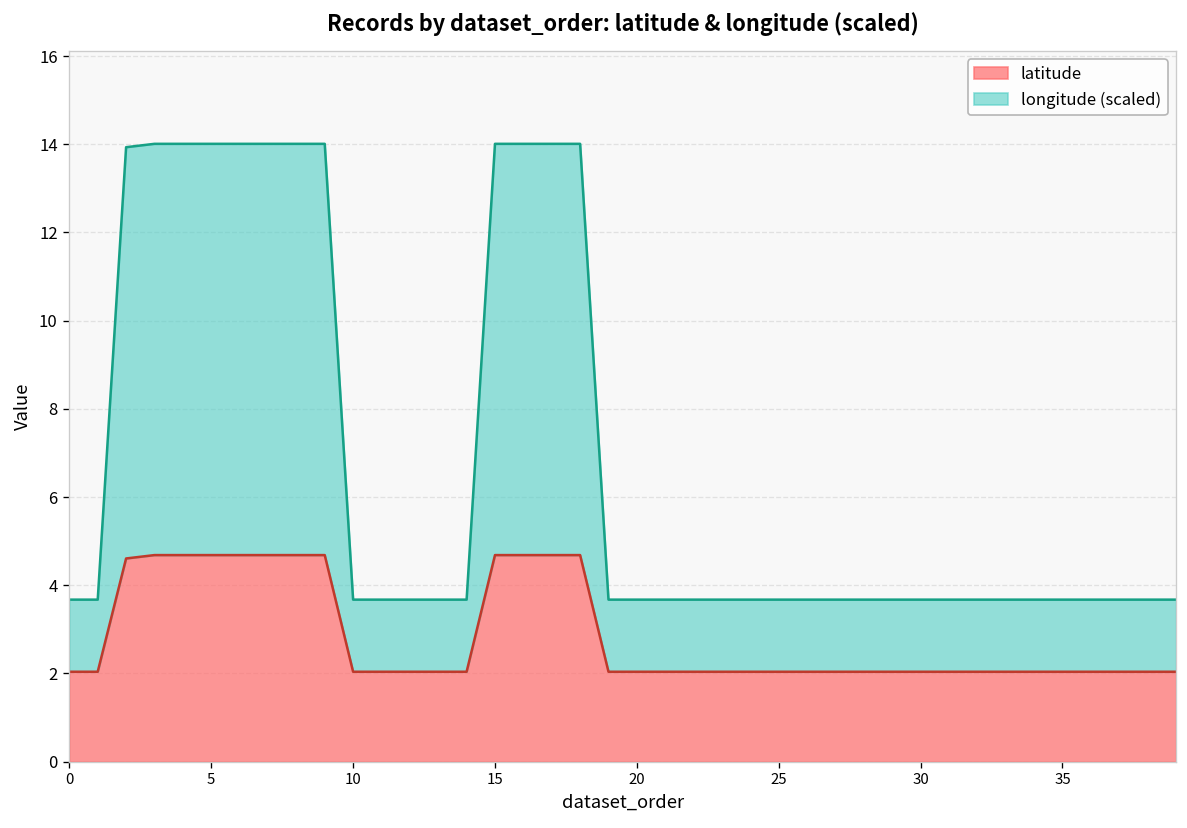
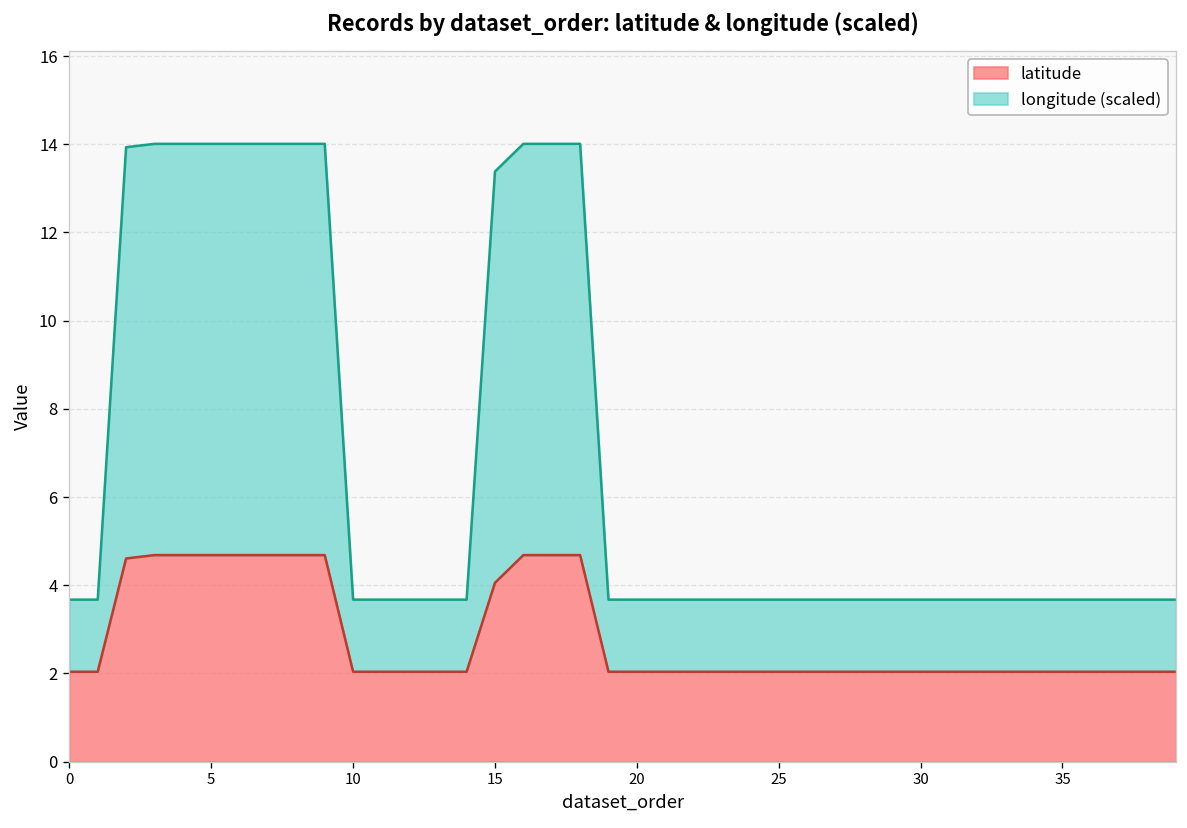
latitude, 15: 4.7 -> 4.1
